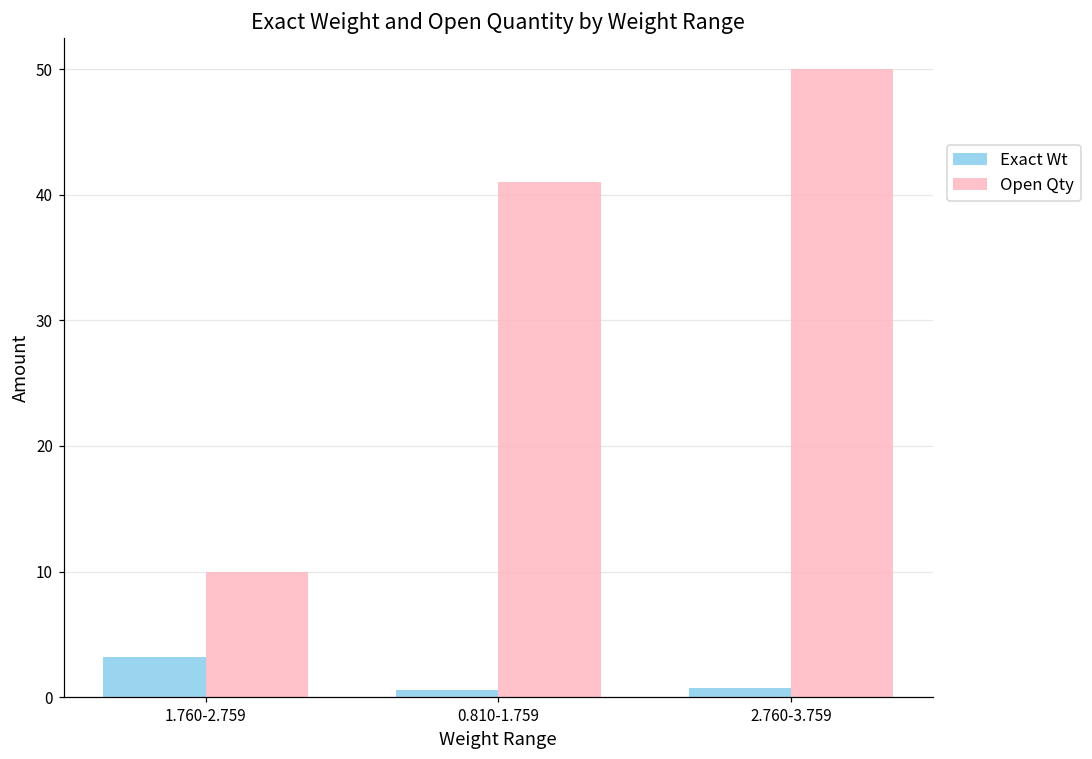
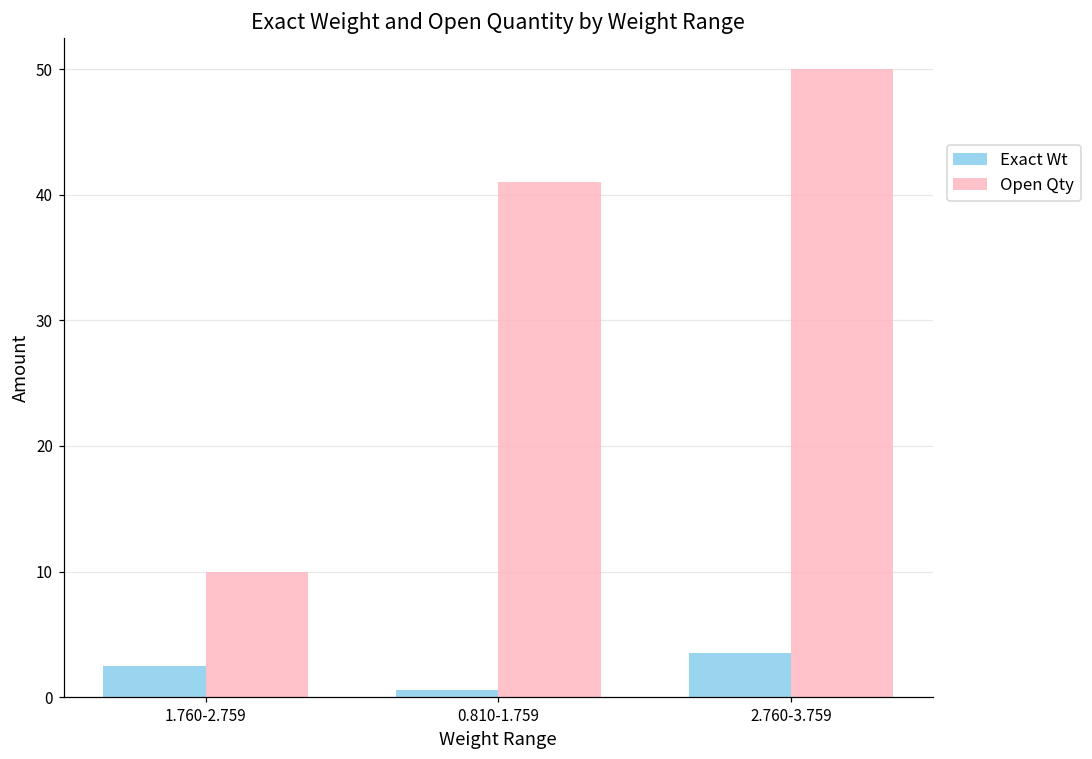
Exact Wt, 1.760-2.759: 3.2 -> 2.5
Exact Wt, 2.760-3.759: 0.7 -> 3.5
